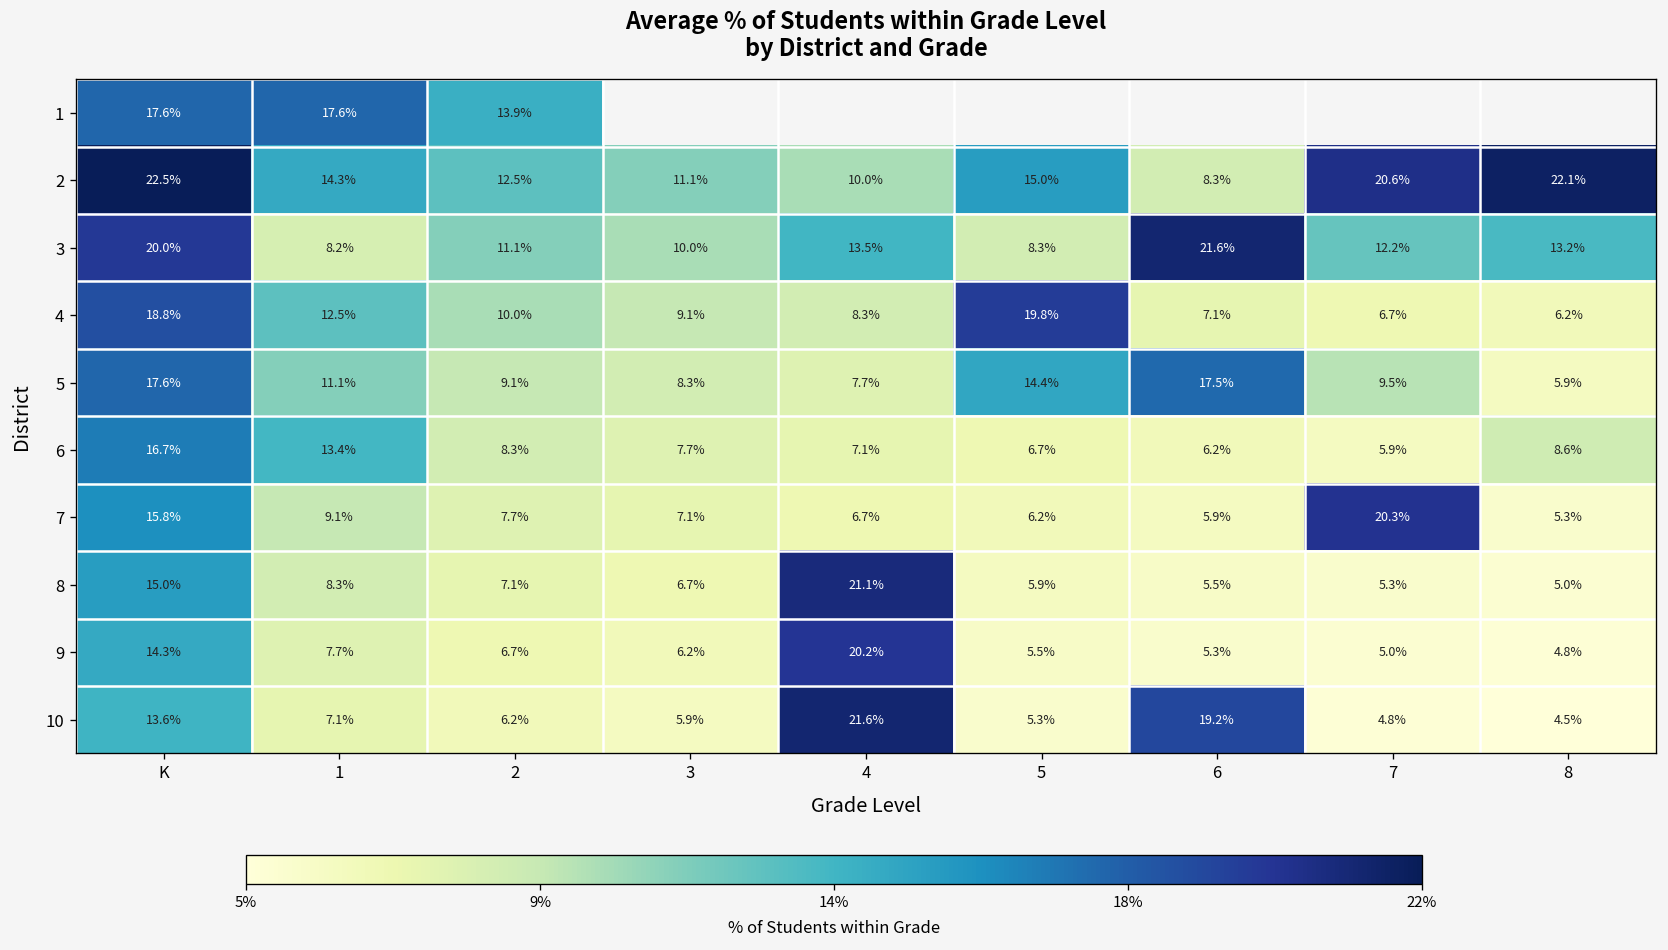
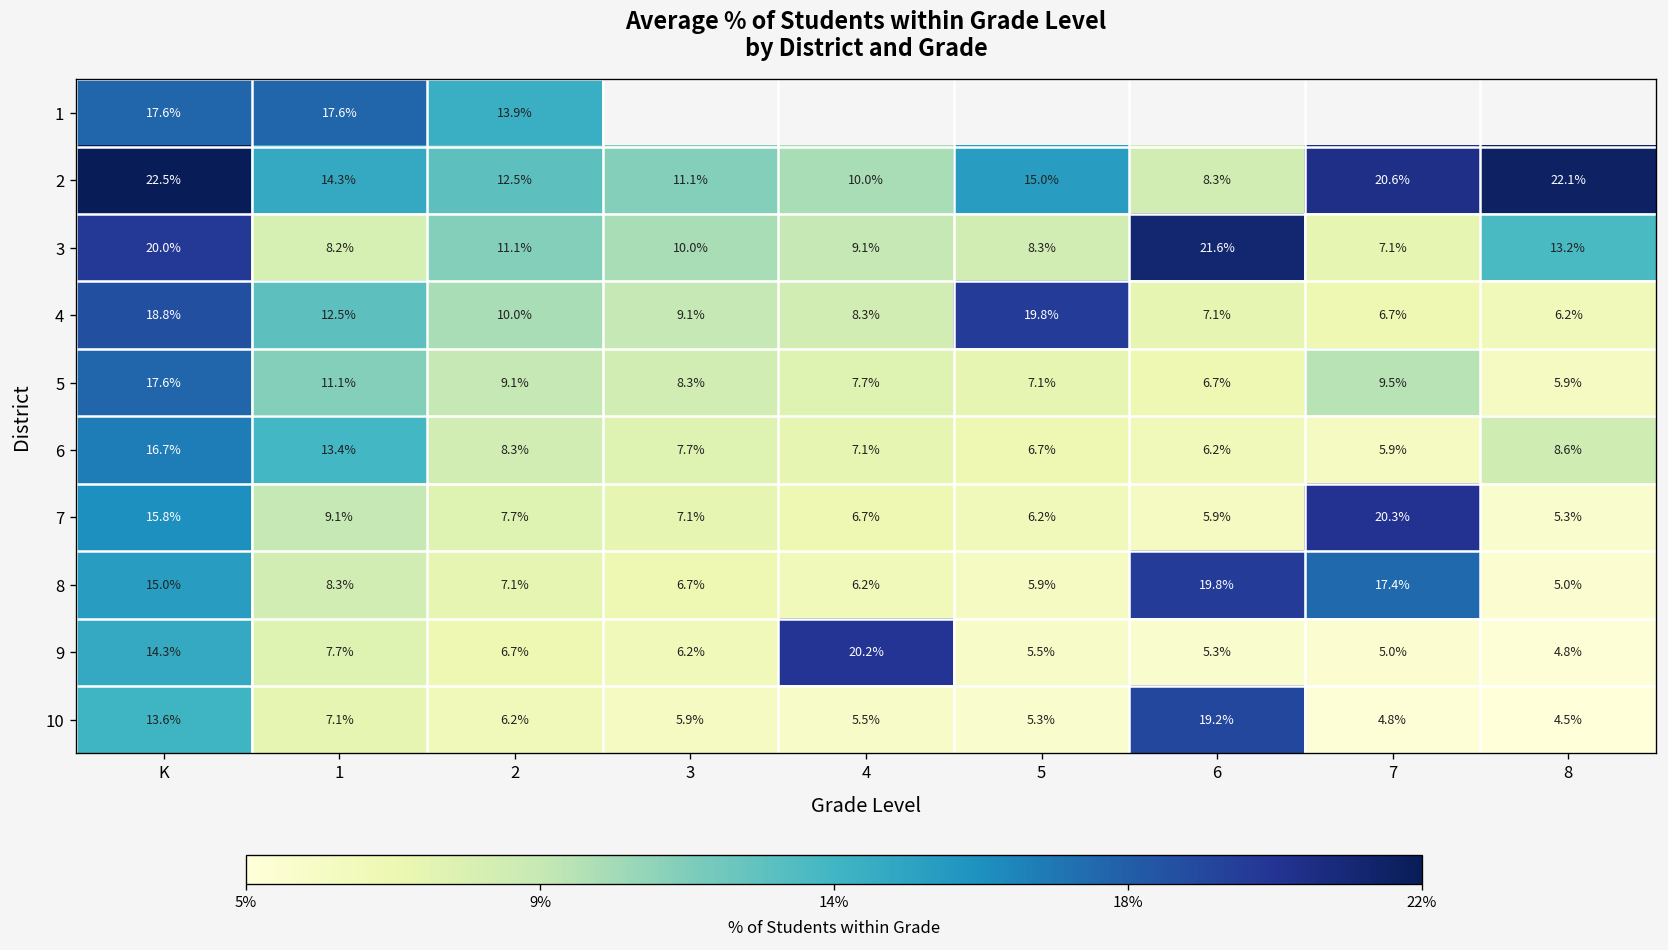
3, 4: 13.5% -> 9.1%
3, 7: 12.2% -> 7.1%
5, 5: 14.4% -> 7.1%
5, 6: 17.5% -> 6.7%
8, 4: 21.1% -> 6.2%
8, 6: 5.5% -> 19.8%
8, 7: 5.3% -> 17.4%
10, 4: 21.6% -> 5.5%
